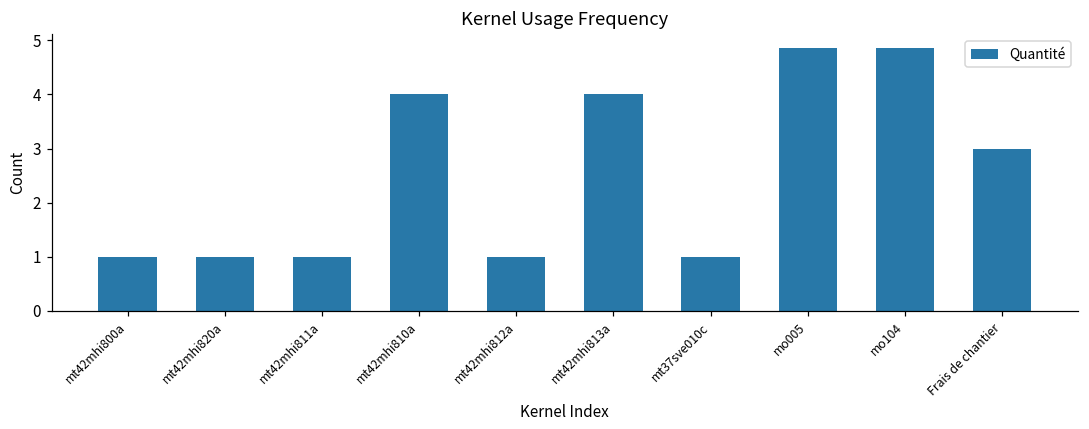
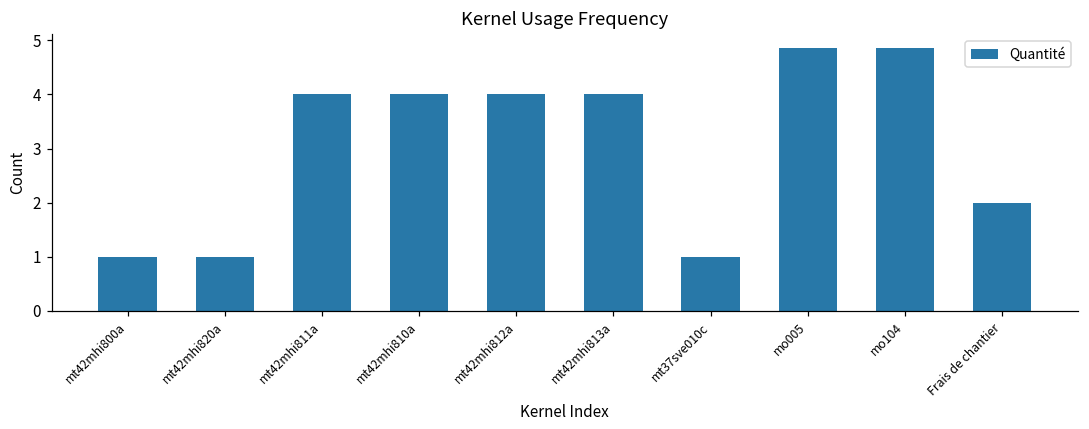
mt42mhi811a: 1 -> 4
mt42mhi812a: 1 -> 4
Frais de chantier: 3 -> 2
